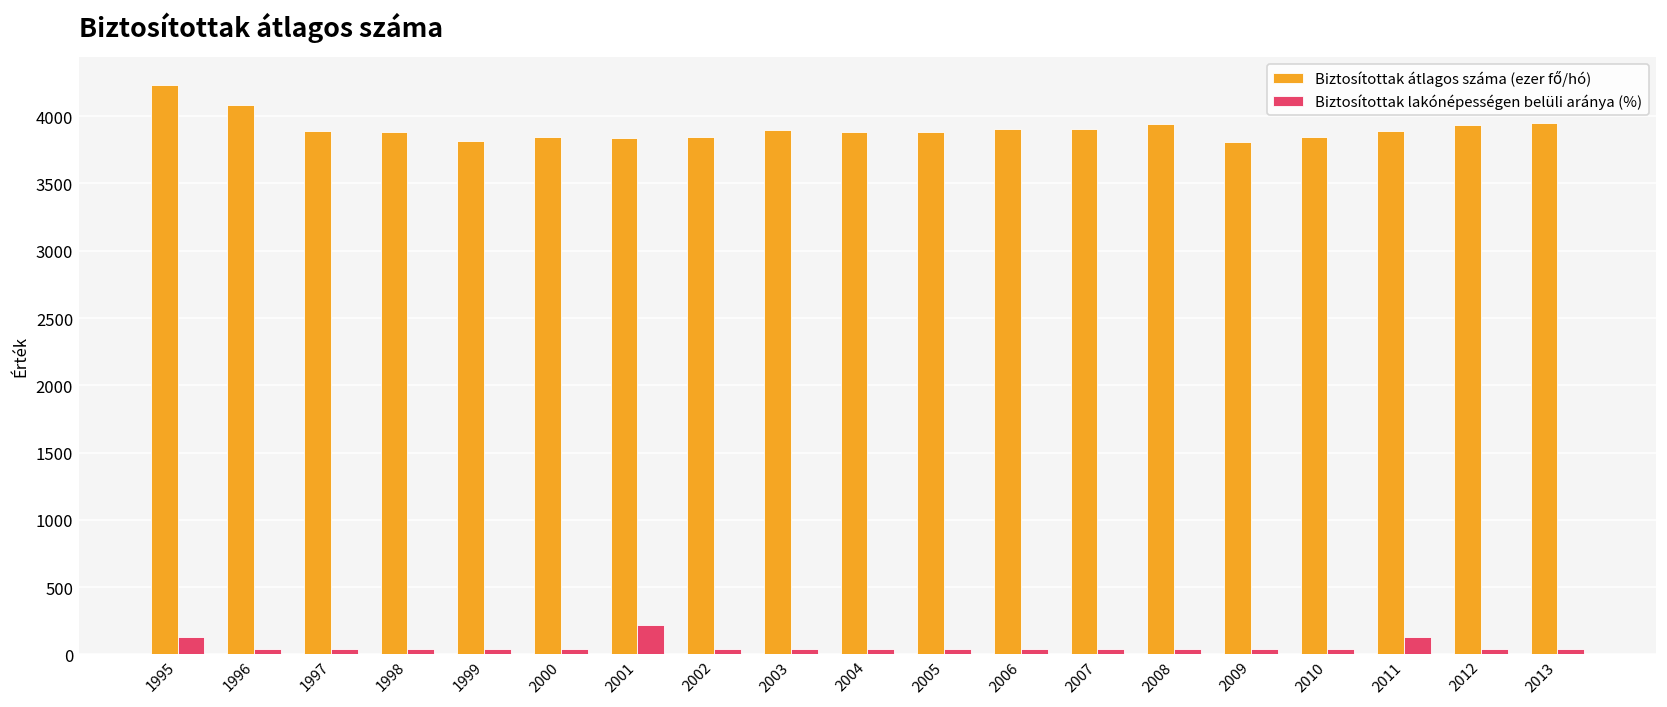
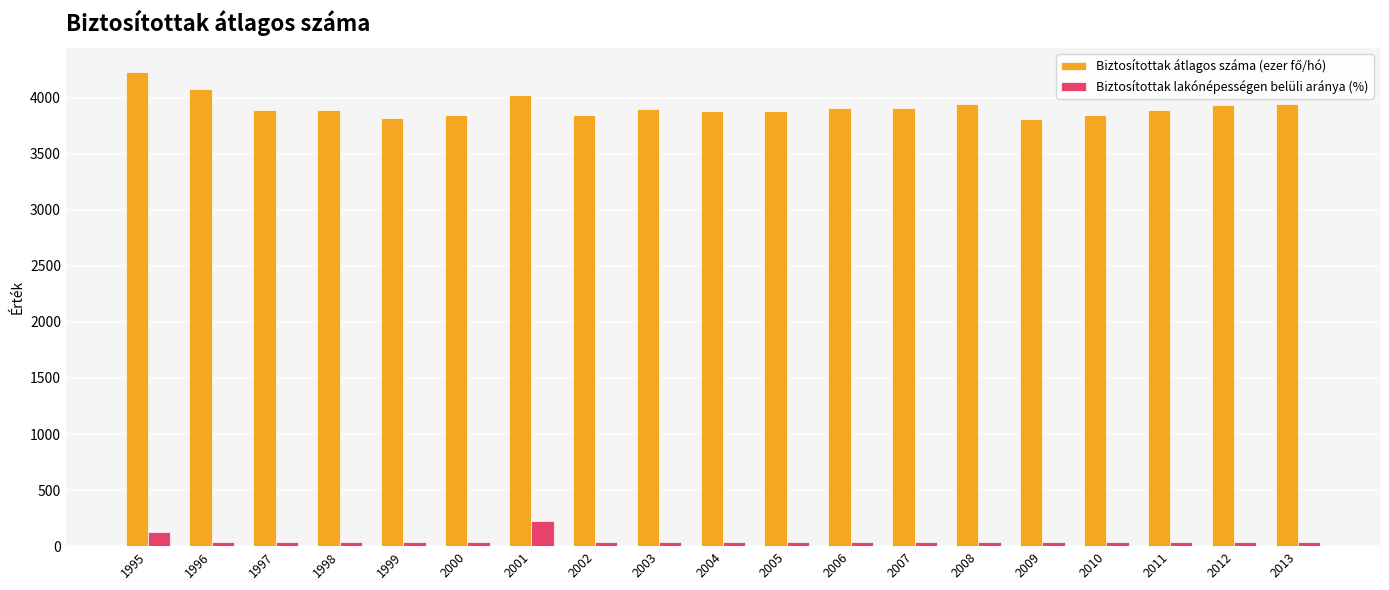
Biztosítottak átlagos száma (ezer fő/hó), 2001: 3840 -> 4030
Biztosítottak lakónépességen belüli aránya (%), 2011: 130 -> 40
